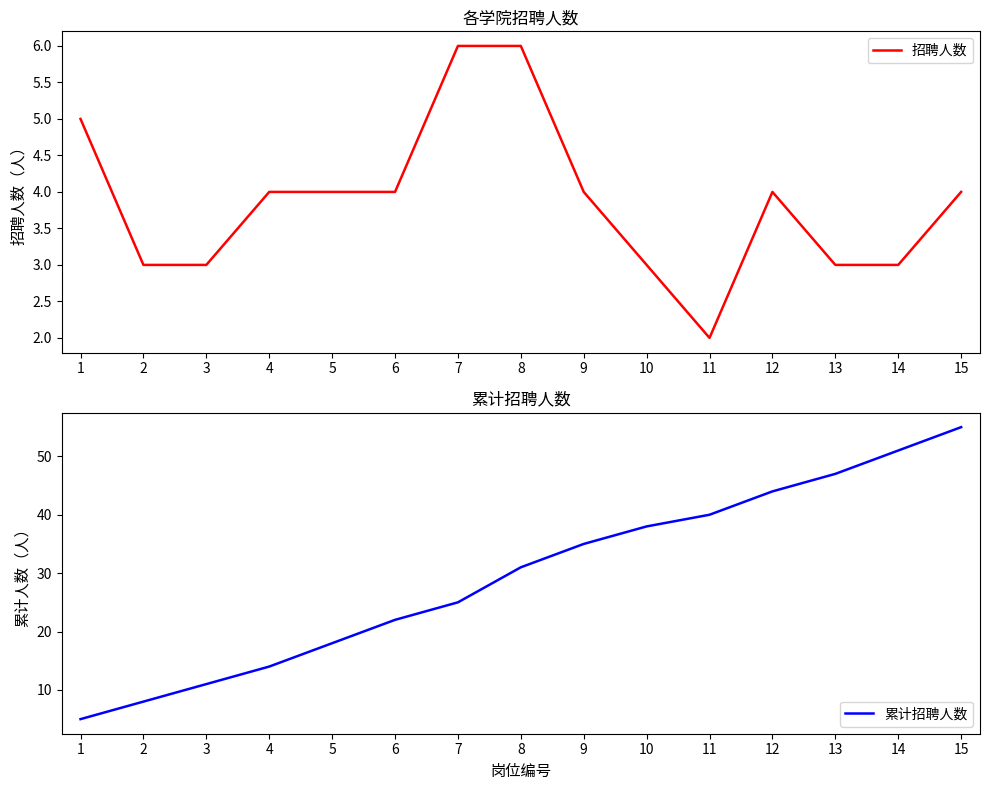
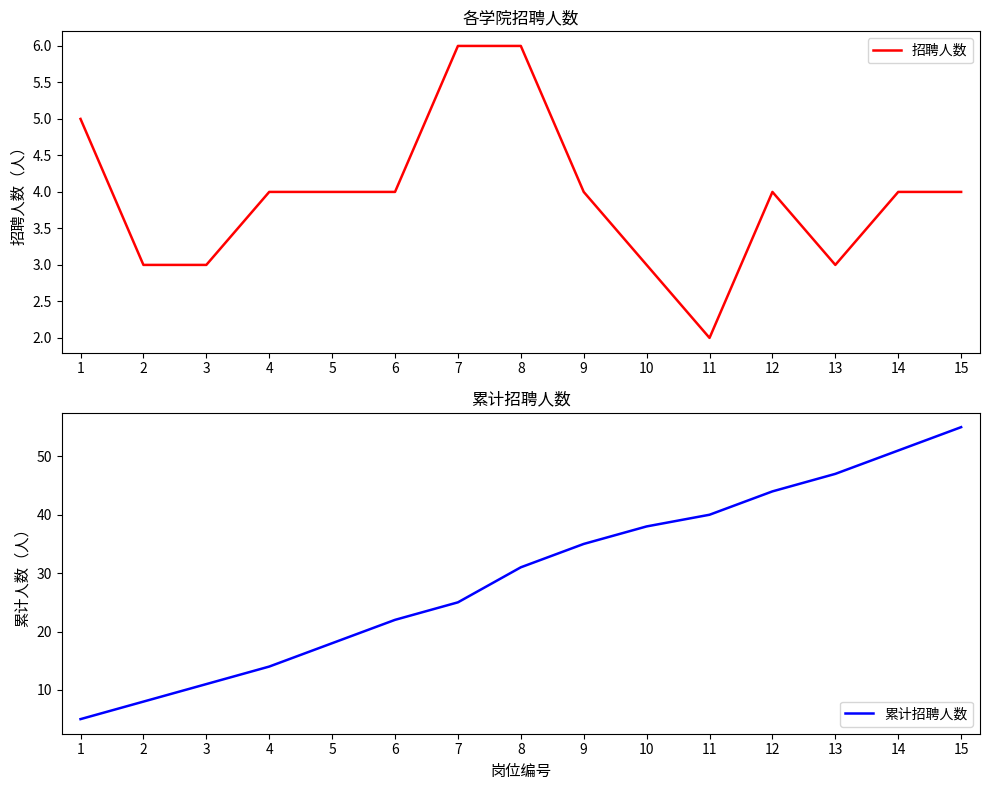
各学院招聘人数, 14: 3 -> 4
